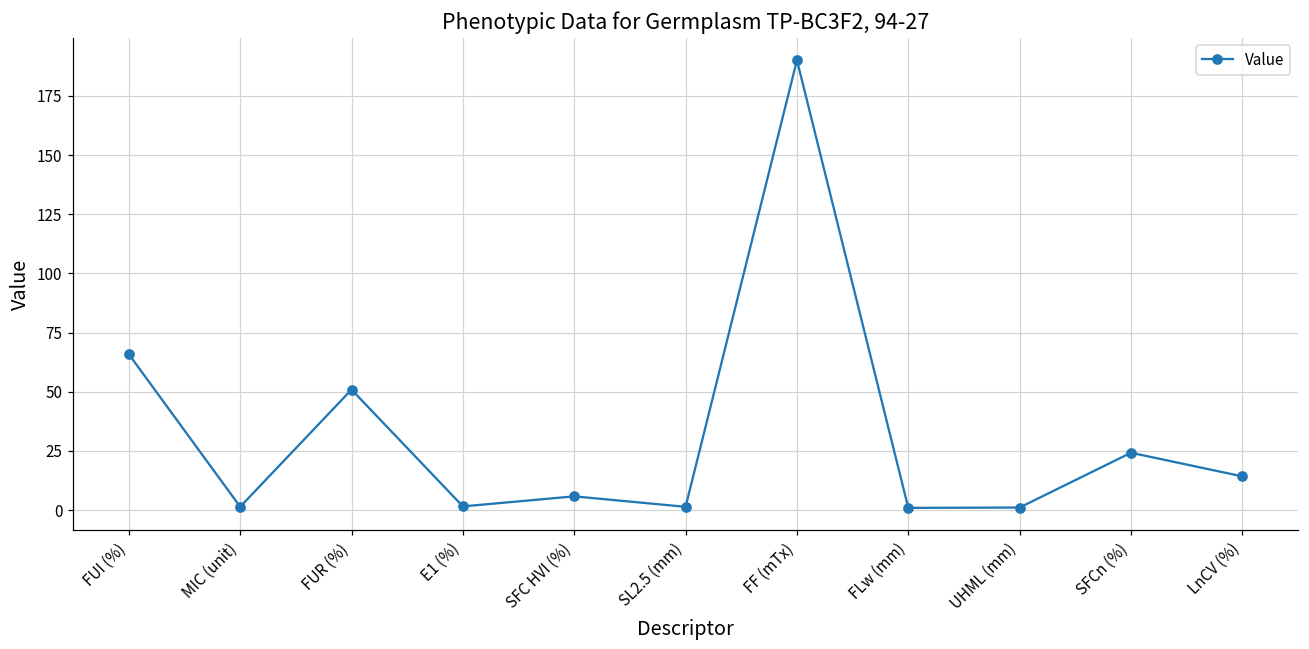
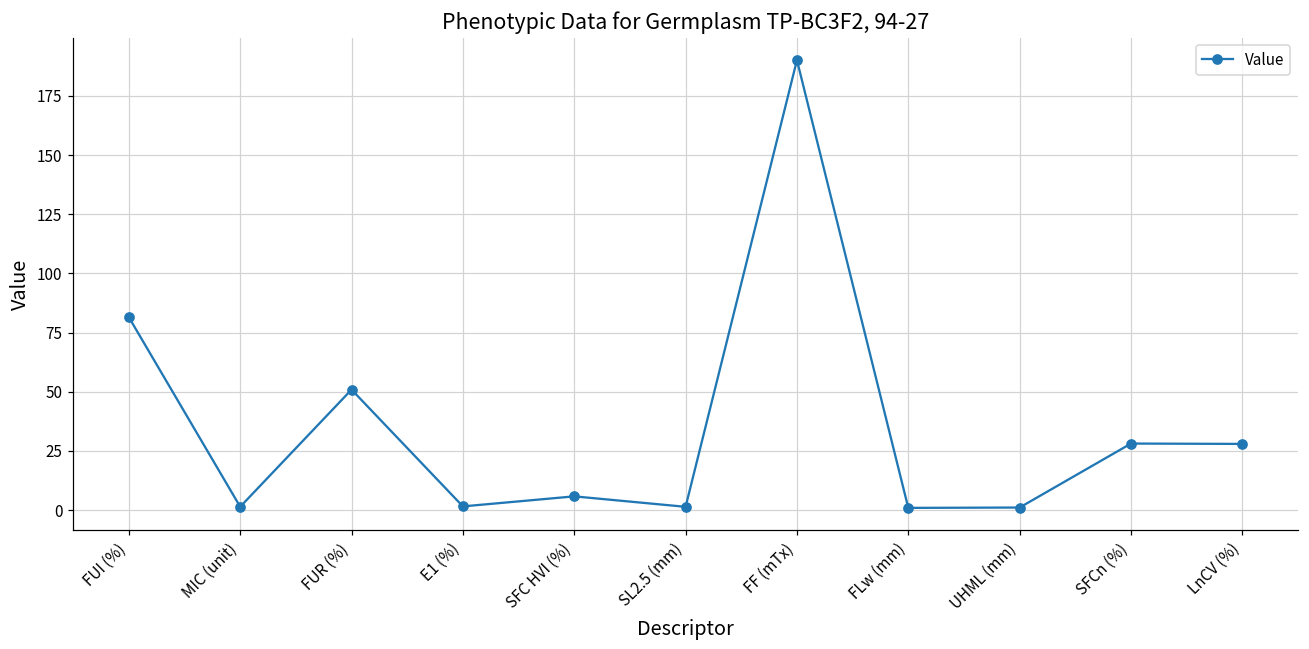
FUI (%): 66 -> 81
SFCn (%): 24 -> 28
LnCV (%): 14 -> 28
